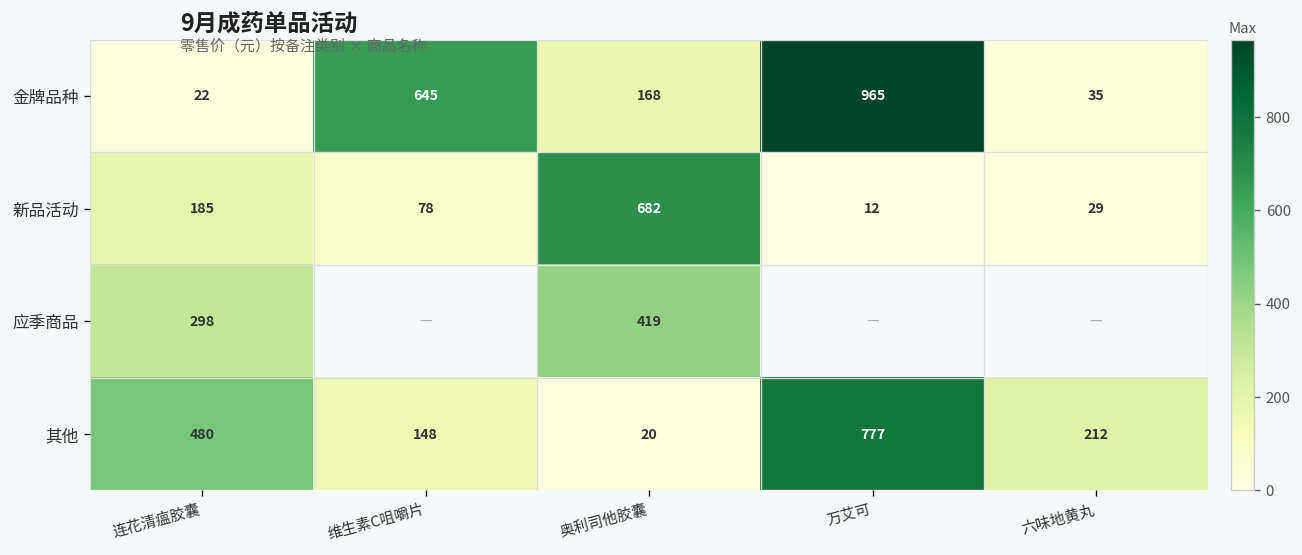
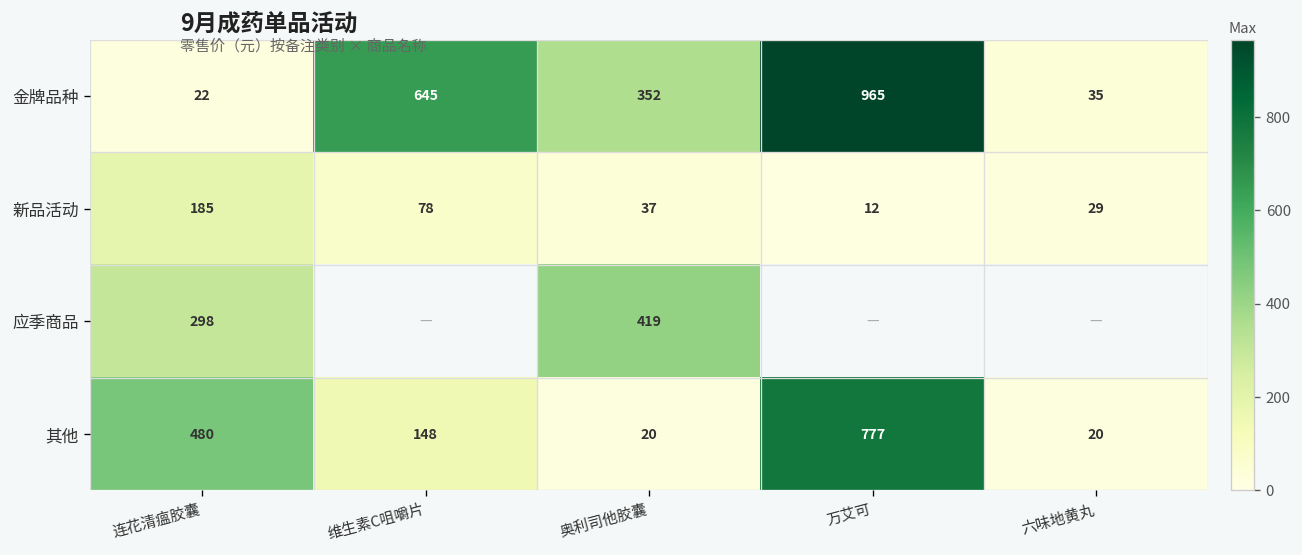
金牌品种, 奥利司他胶囊: 168 -> 352
新品活动, 奥利司他胶囊: 682 -> 37
其他, 六味地黄丸: 212 -> 20
